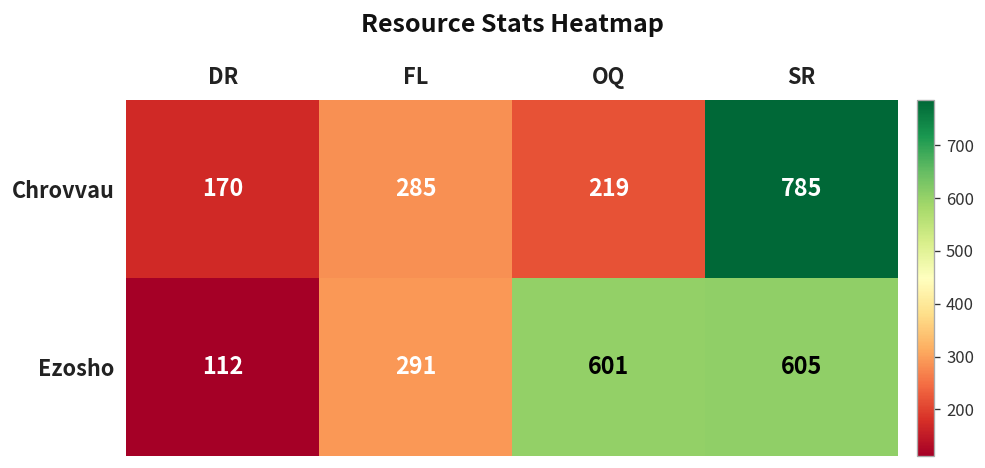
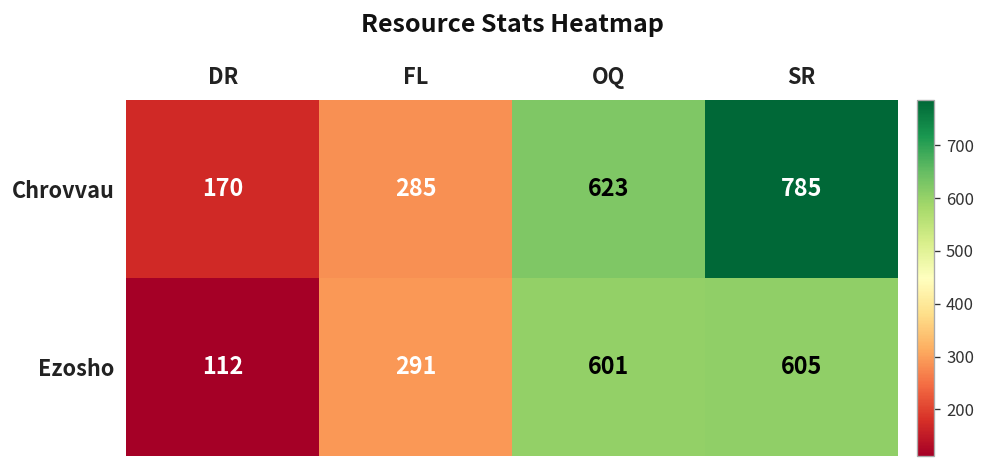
Chrovvau, OQ: 219 -> 623
